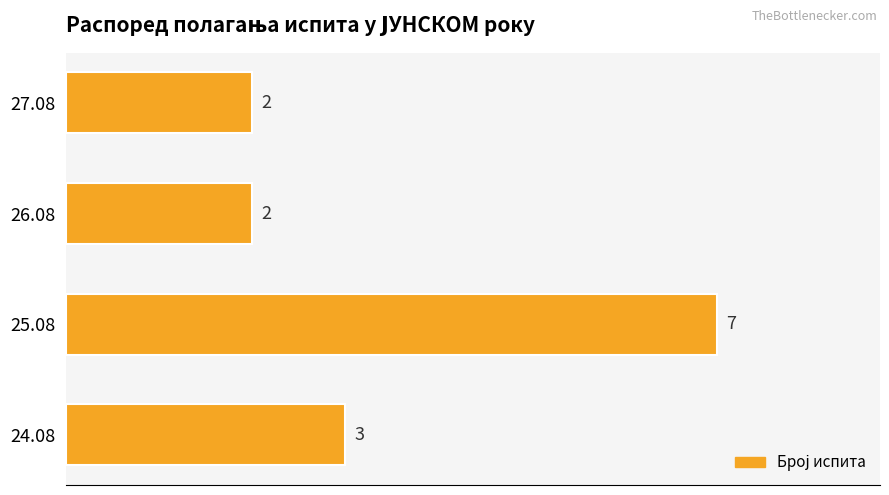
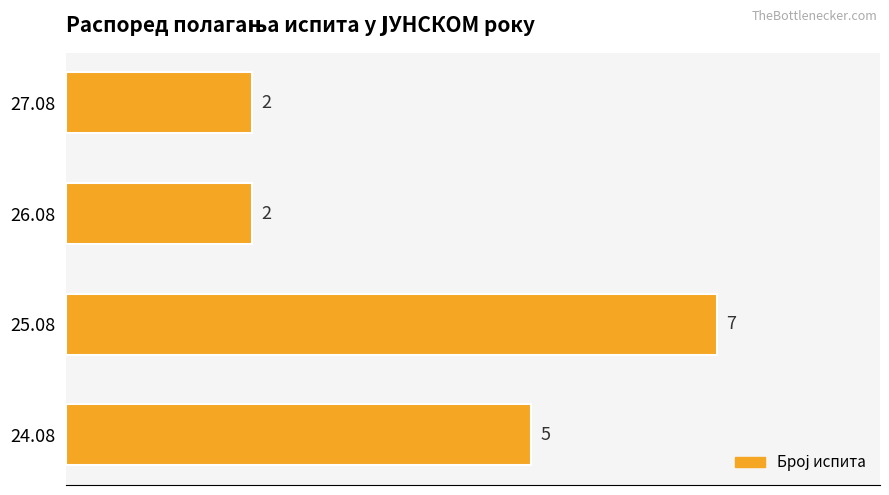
24.08: 3 -> 5
